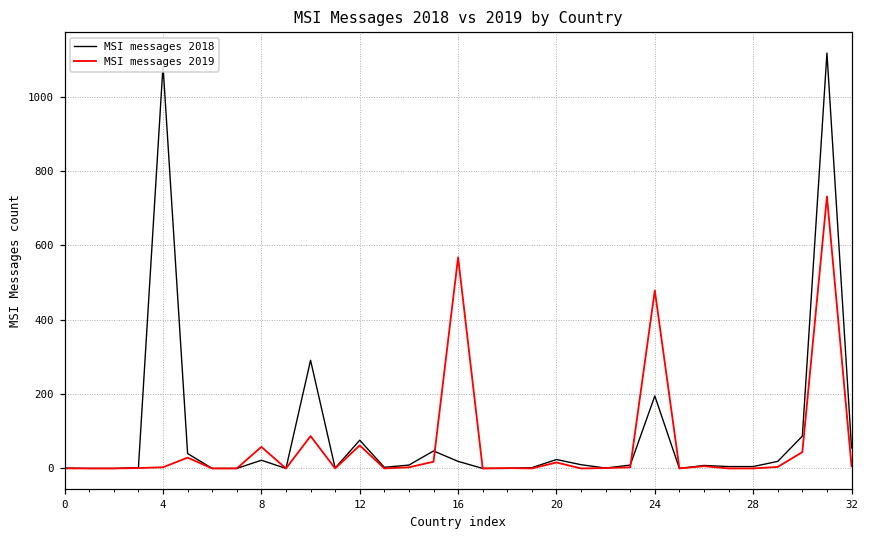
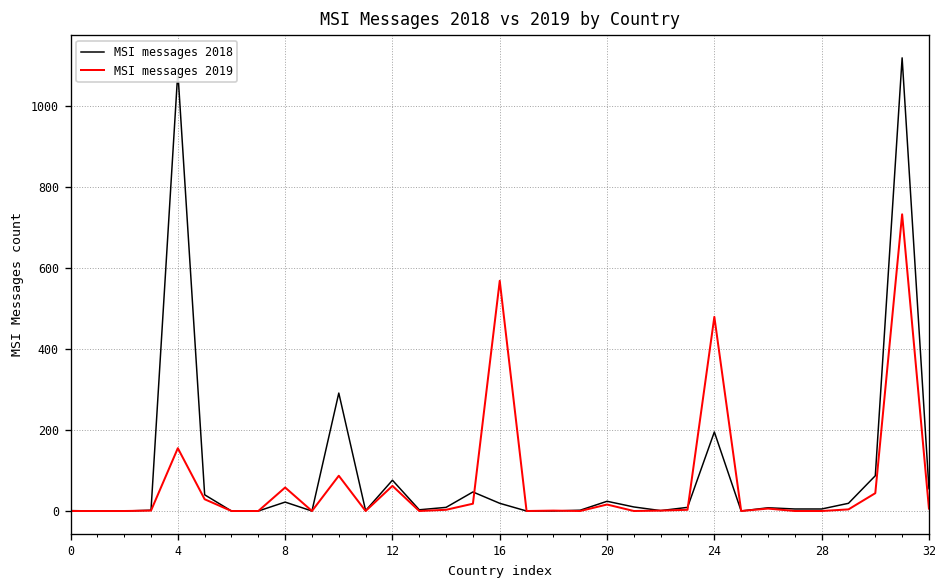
MSI messages 2019, 4: 0 -> 160
